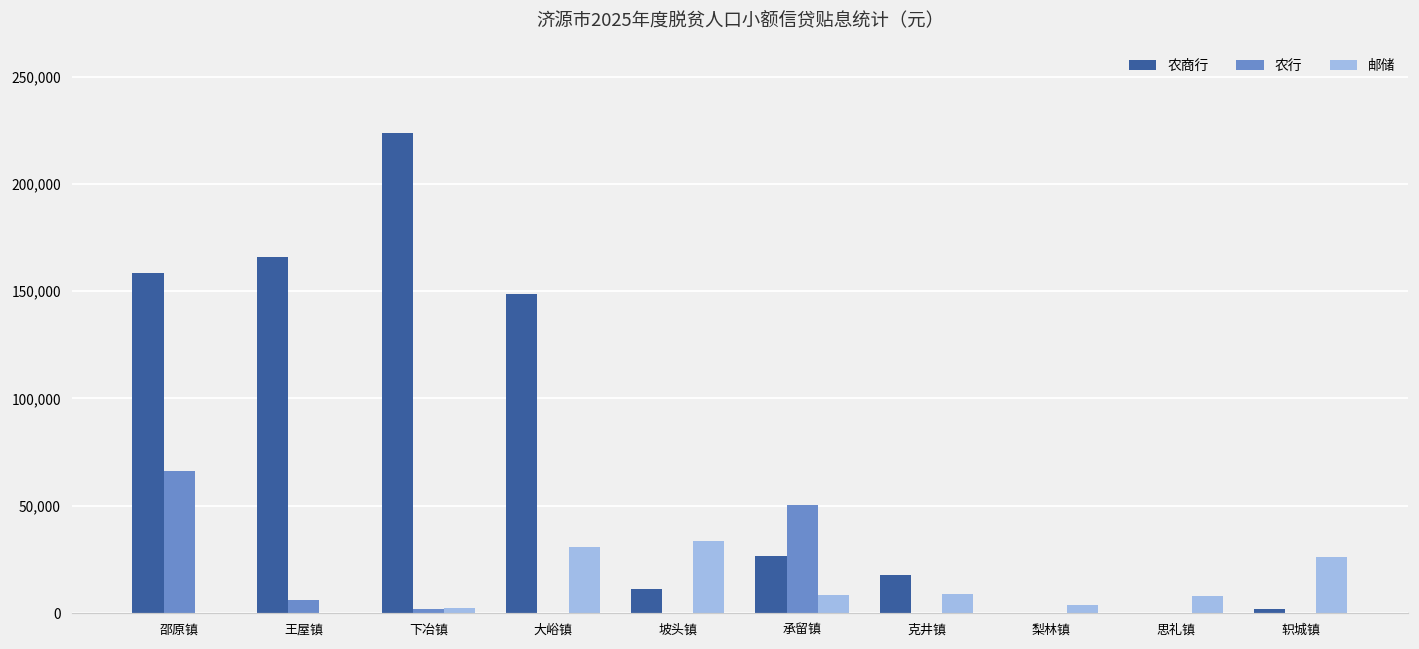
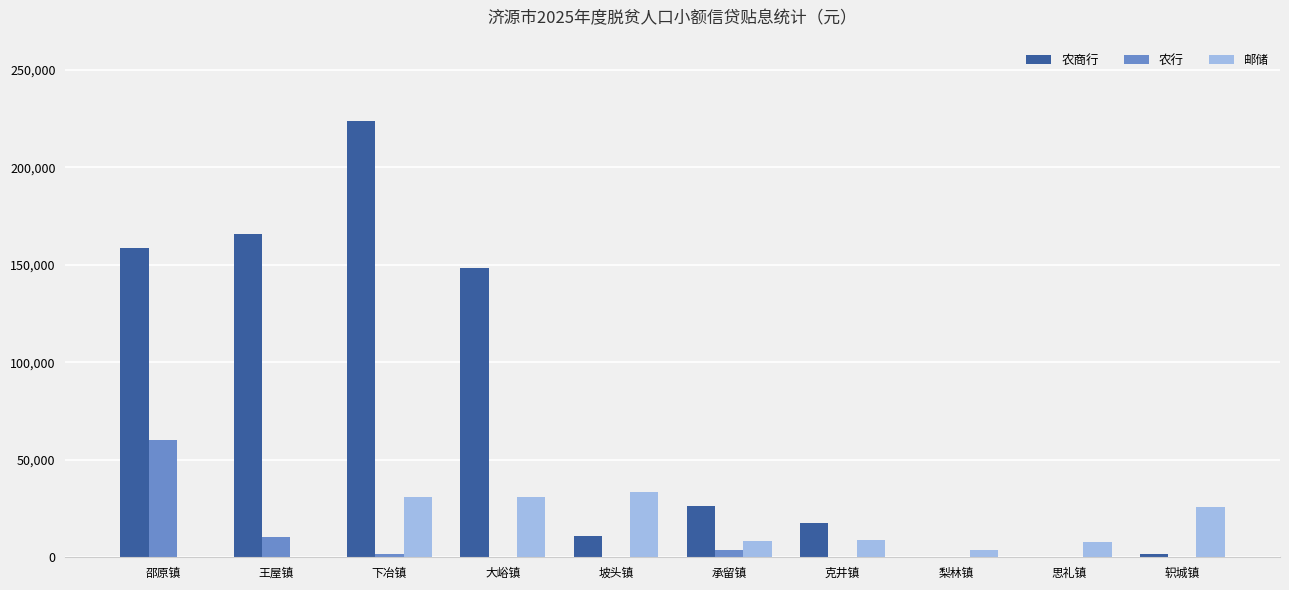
农行, 邵原镇: 66,000 -> 60,000
农行, 王屋镇: 6,000 -> 11,000
邮储, 下冶镇: 2,000 -> 31,000
农行, 承留镇: 50,000 -> 4,000
